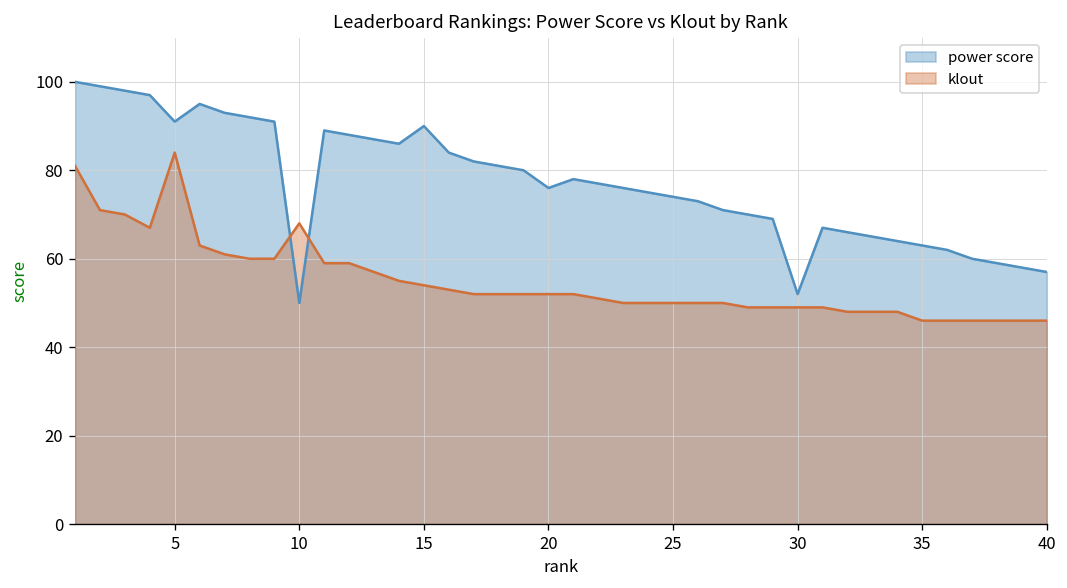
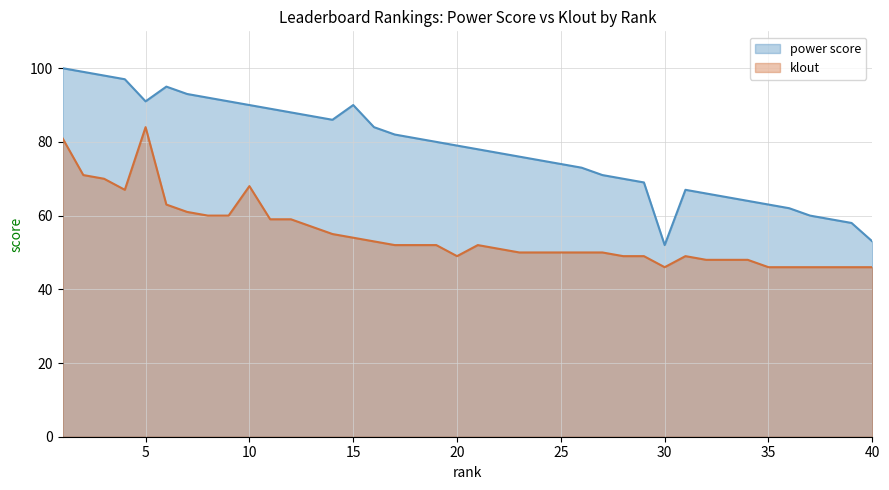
power score, 10: 50 -> 90
power score, 20: 76 -> 79
klout, 20: 52 -> 49
klout, 30: 49 -> 46
power score, 40: 57 -> 53
